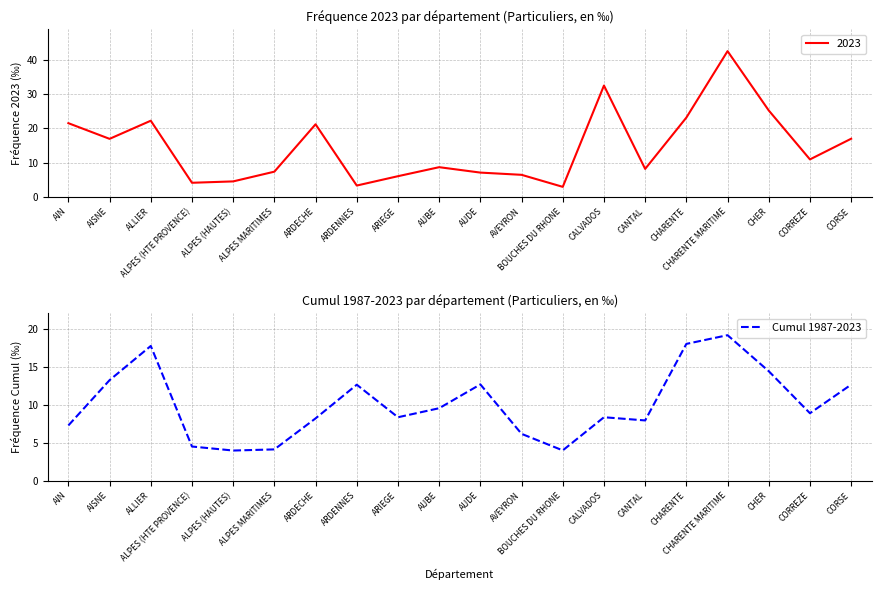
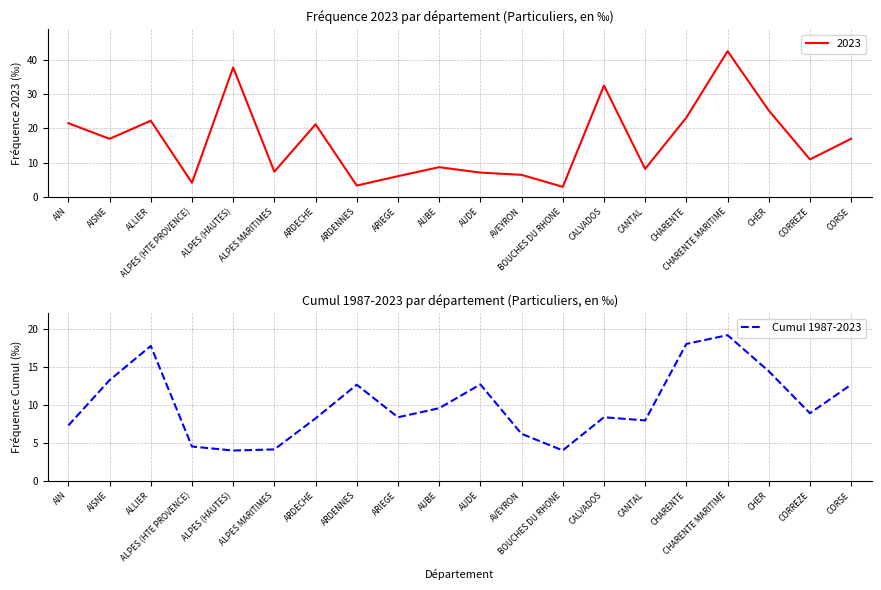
Fréquence 2023 par département (Particuliers, en ‰), ALPES (HAUTES): 5 -> 38
